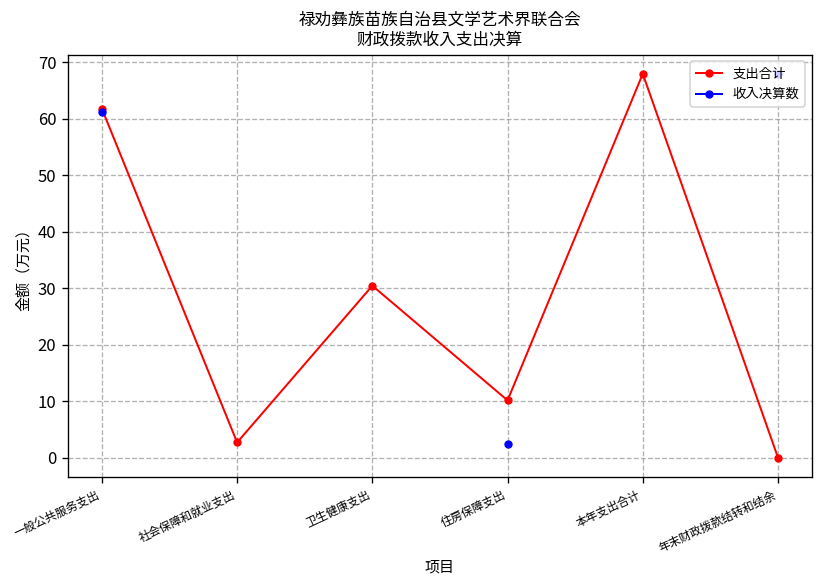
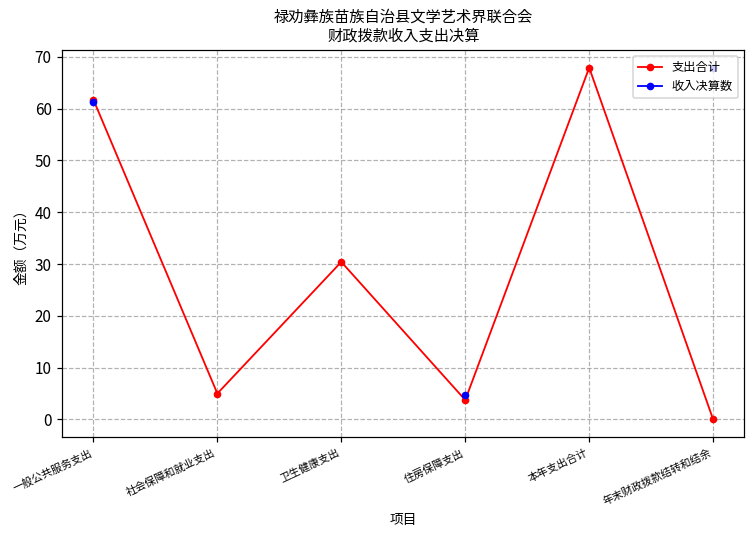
支出合计, 社会保障和就业支出: 3 -> 5
支出合计, 住房保障支出: 10 -> 4
收入决算数, 住房保障支出: 2 -> 5
